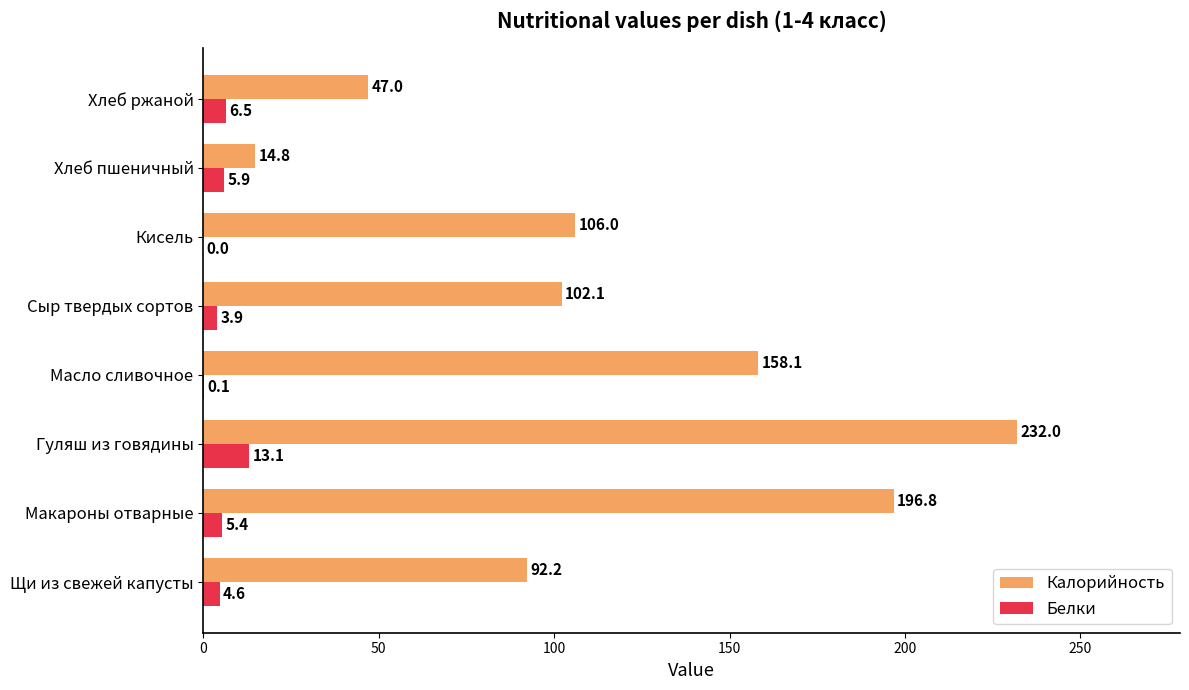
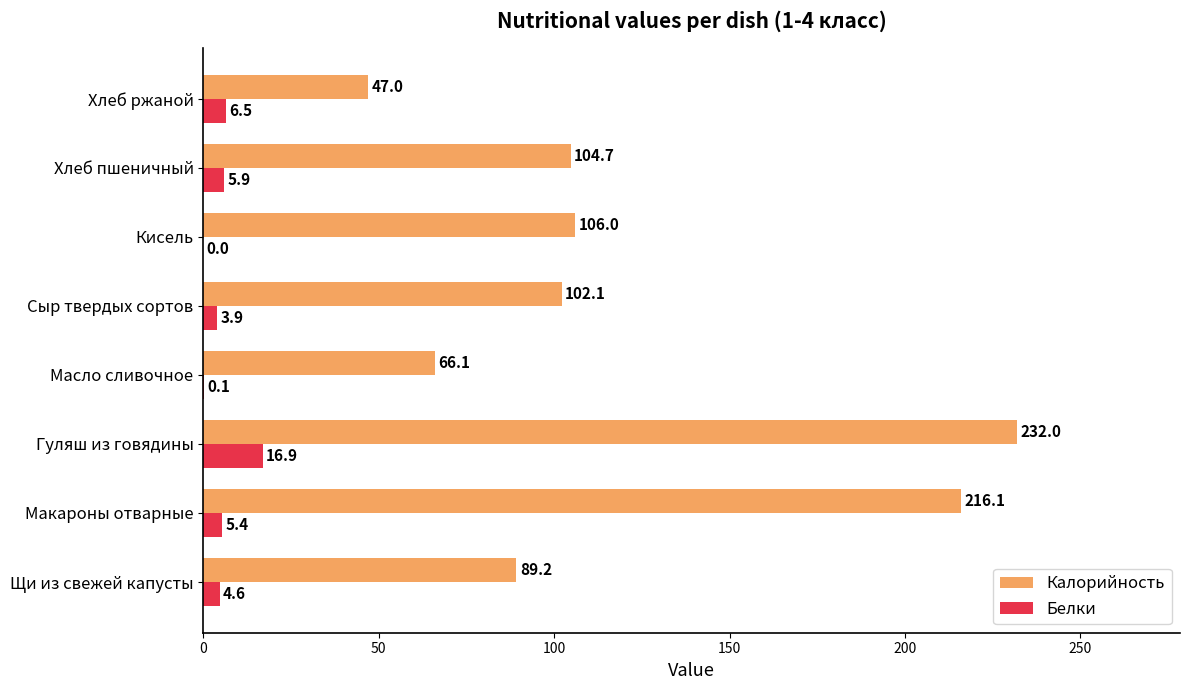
Калорийность, Хлеб пшеничный: 14.8 -> 104.7
Калорийность, Масло сливочное: 158.1 -> 66.1
Белки, Гуляш из говядины: 13.1 -> 16.9
Калорийность, Макароны отварные: 196.8 -> 216.1
Калорийность, Щи из свежей капусты: 92.2 -> 89.2
